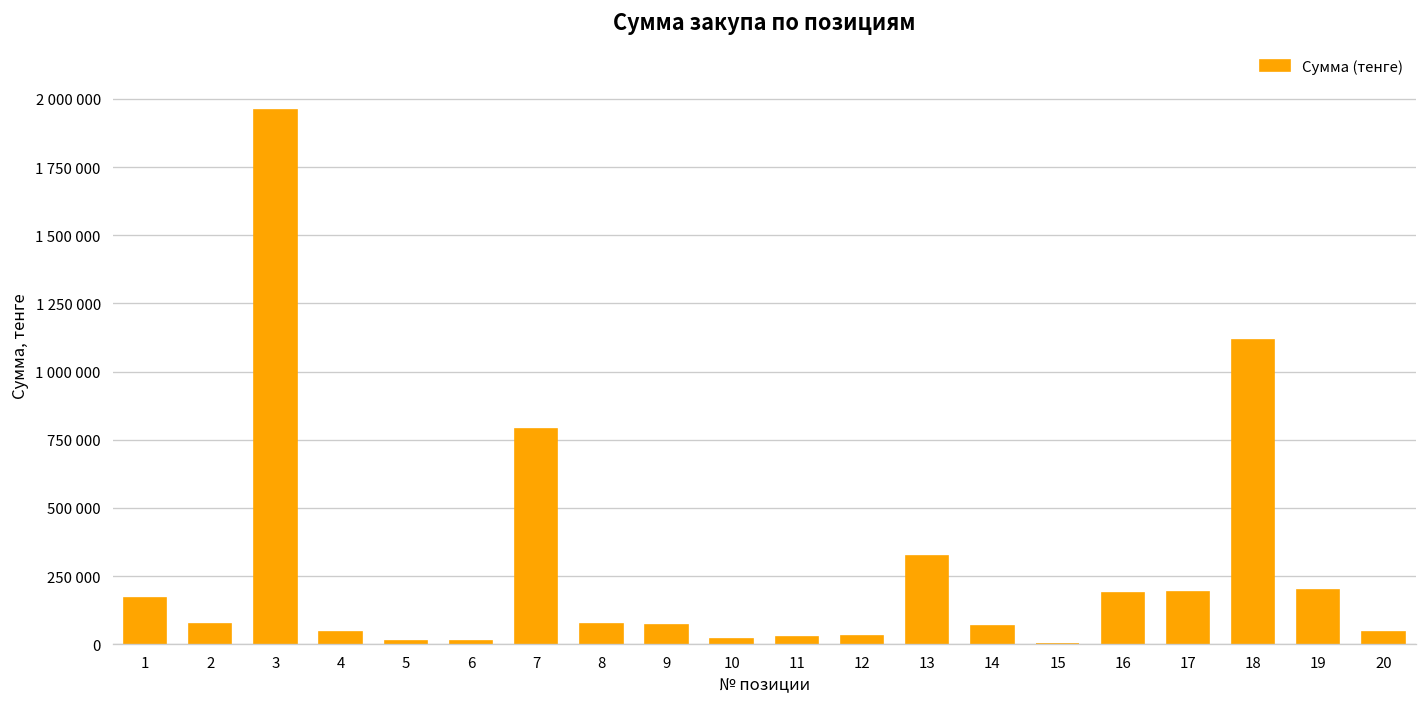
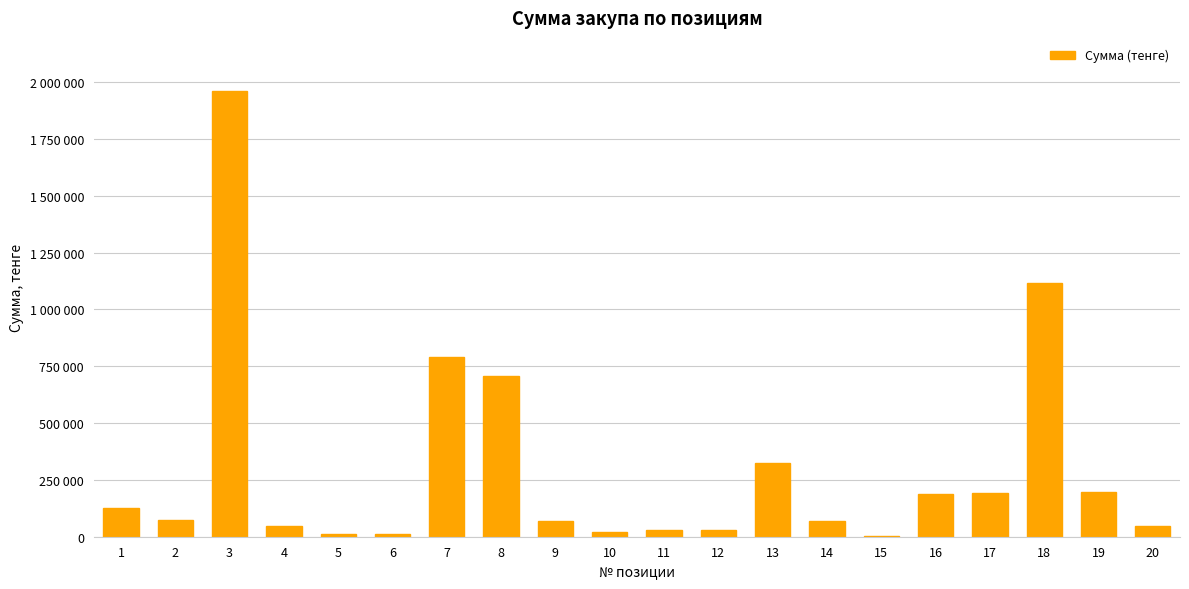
1: 170000 -> 130000
8: 80000 -> 710000
